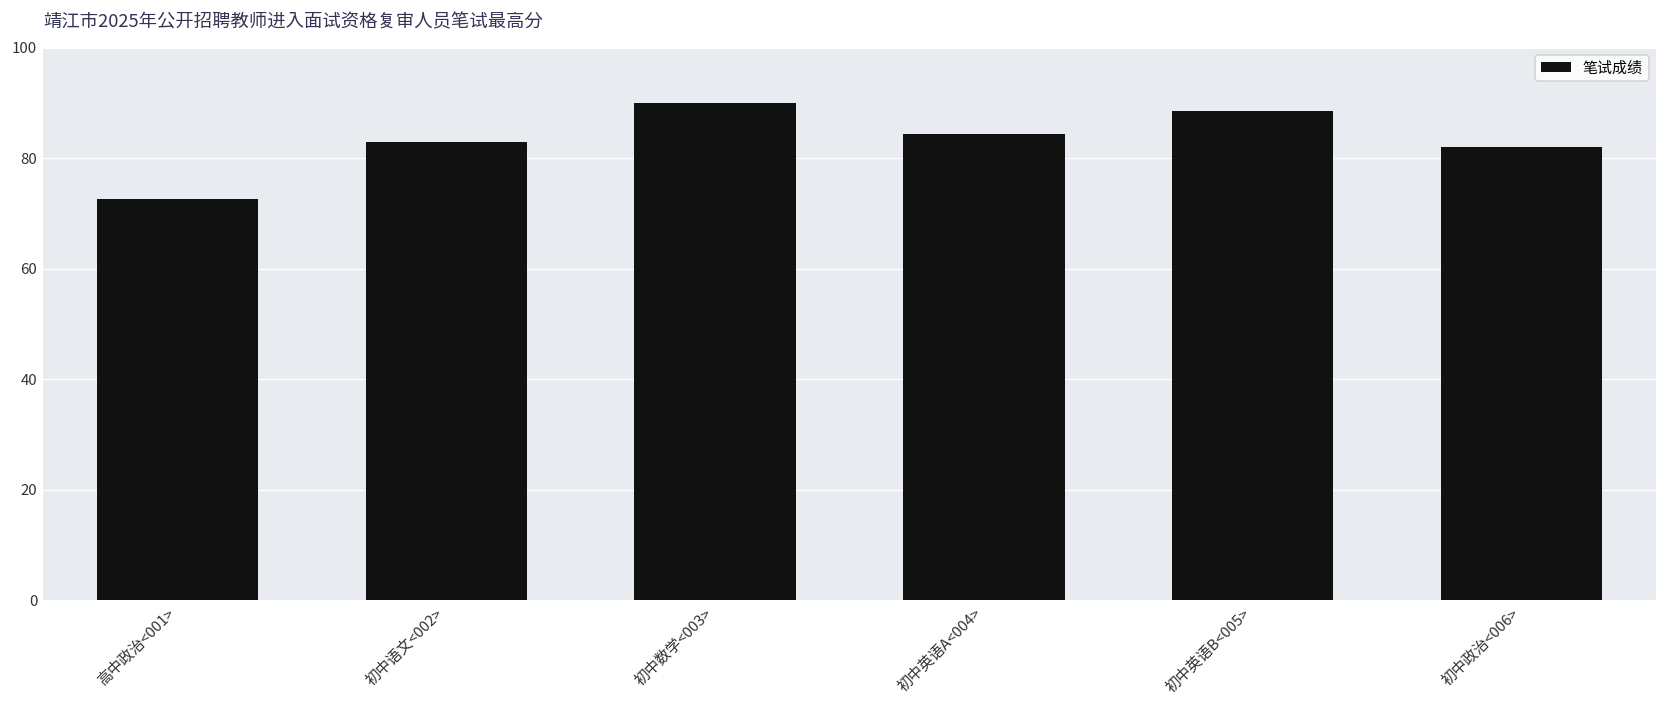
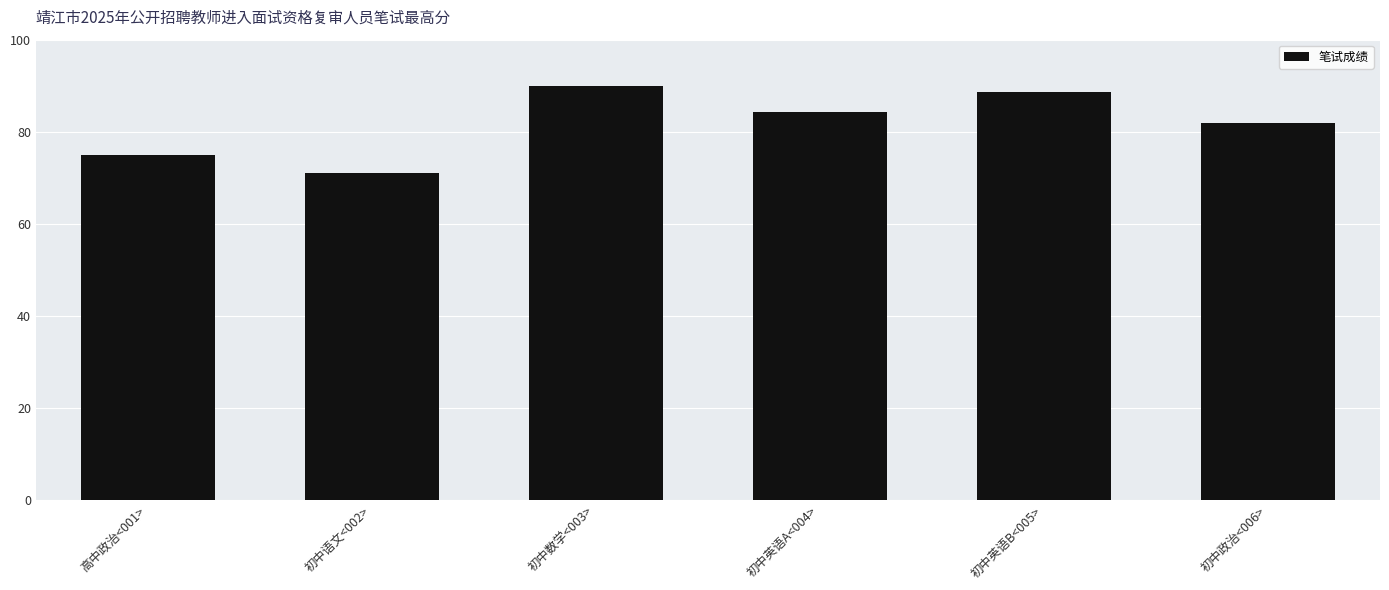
高中政治<001>: 73 -> 75
初中语文<002>: 83 -> 71
